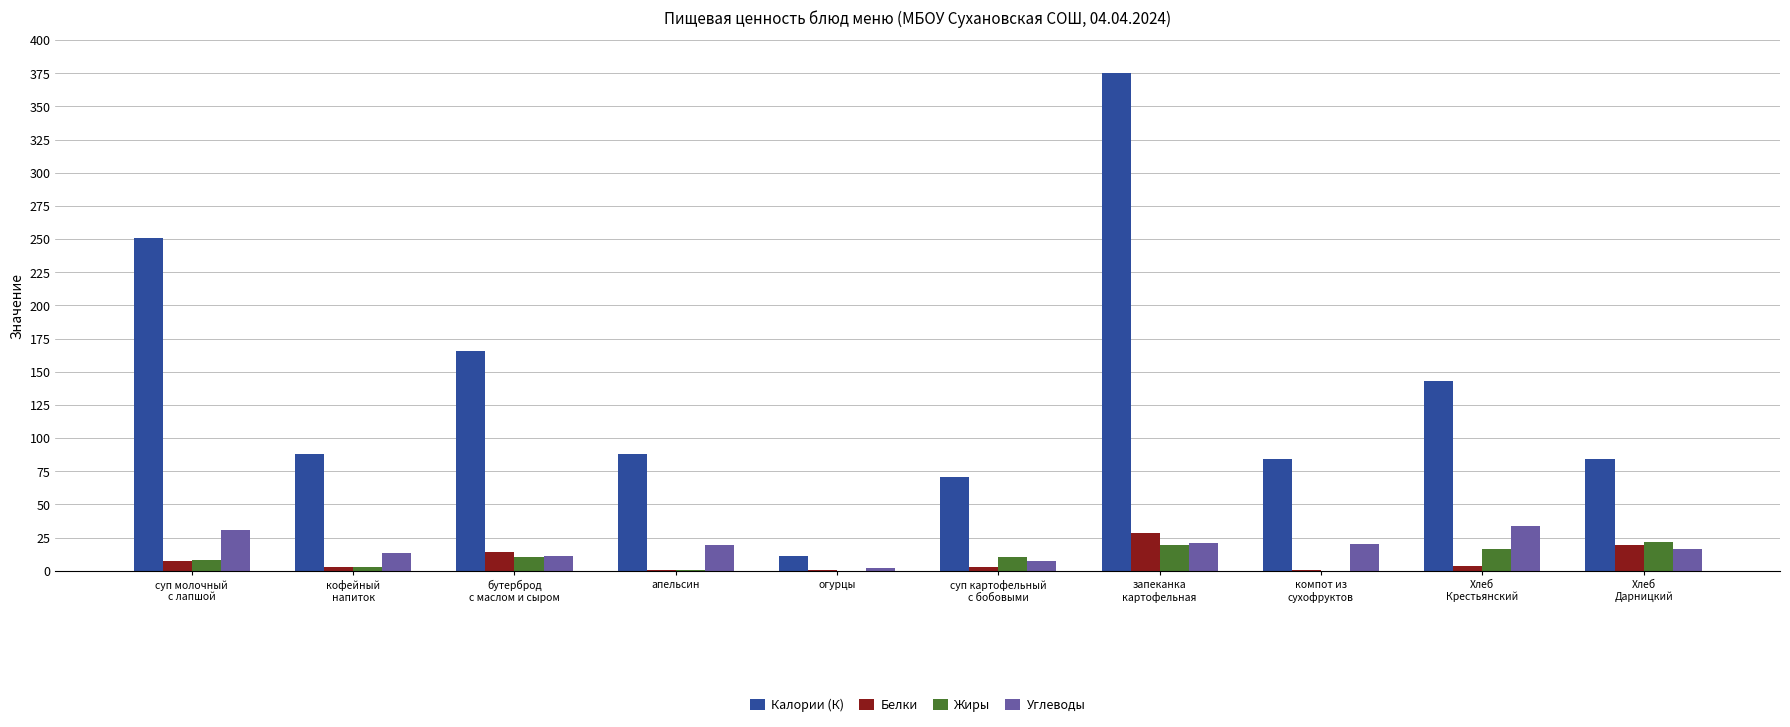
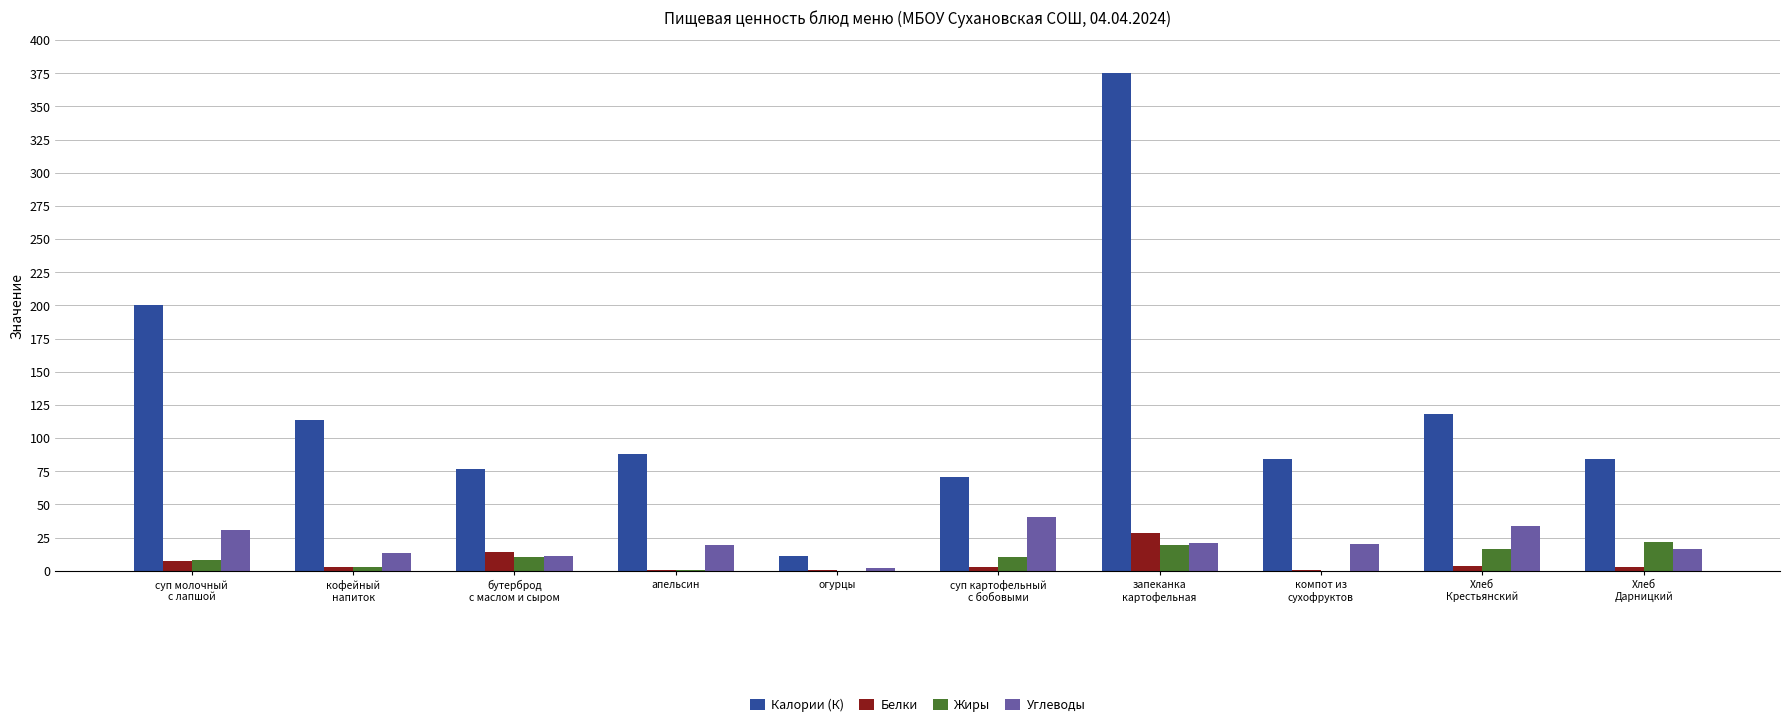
Калории (К), суп молочный с лапшой: 251 -> 200
Калории (К), кофейный напиток: 88 -> 114
Калории (К), бутерброд с маслом и сыром: 166 -> 76
Углеводы, суп картофельный с бобовыми: 8 -> 40
Калории (К), Хлеб Крестьянский: 143 -> 118
Белки, Хлеб Дарницкий: 20 -> 3
